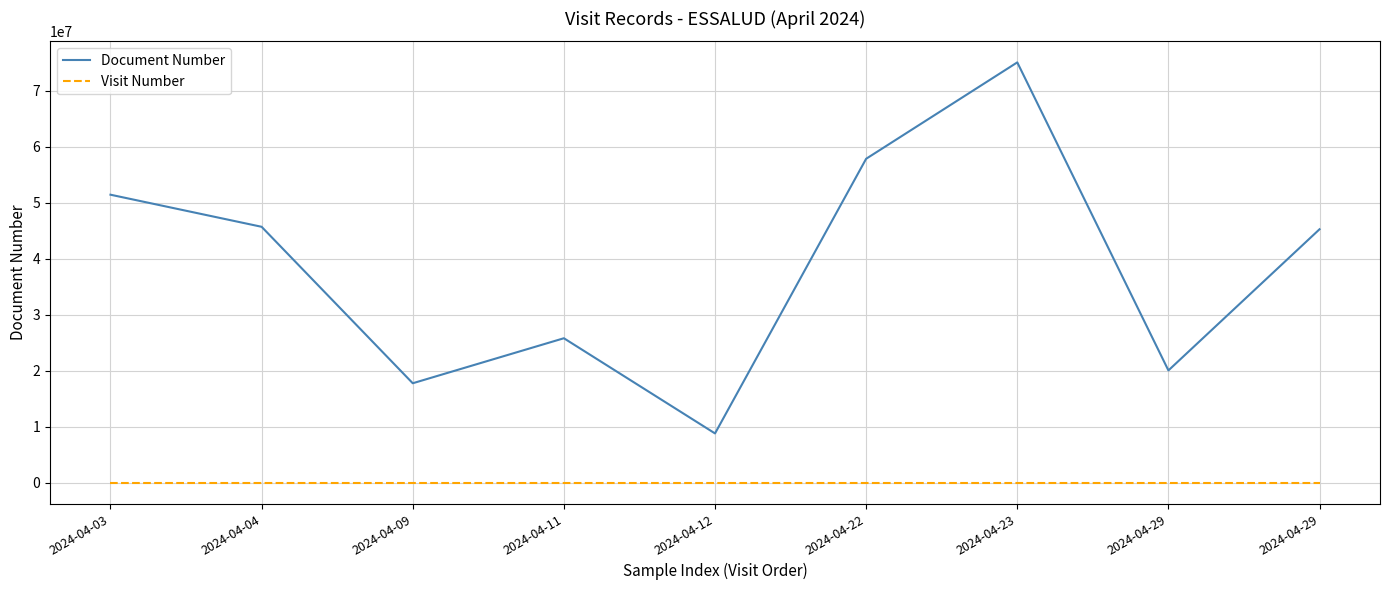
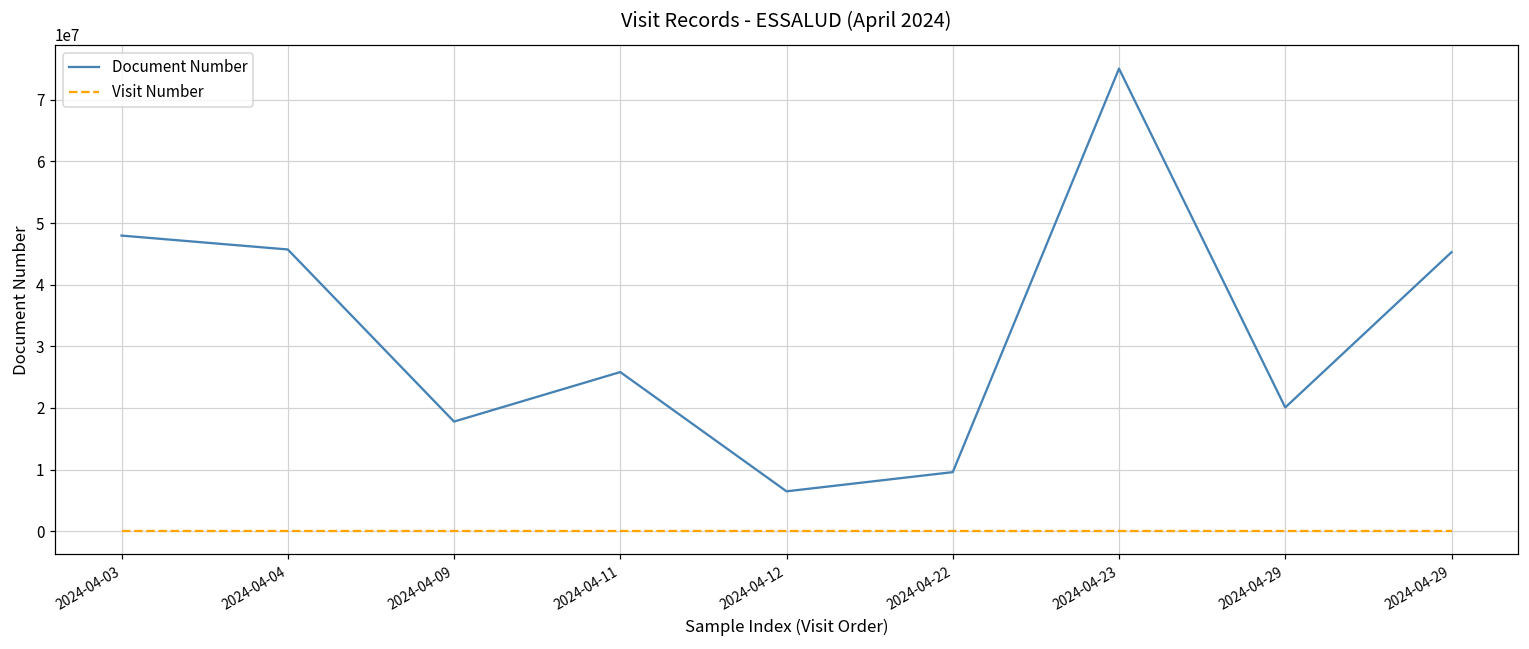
Document Number, 2024-04-03: 51000000 -> 48000000
Document Number, 2024-04-12: 9000000 -> 6000000
Document Number, 2024-04-22: 58000000 -> 10000000
